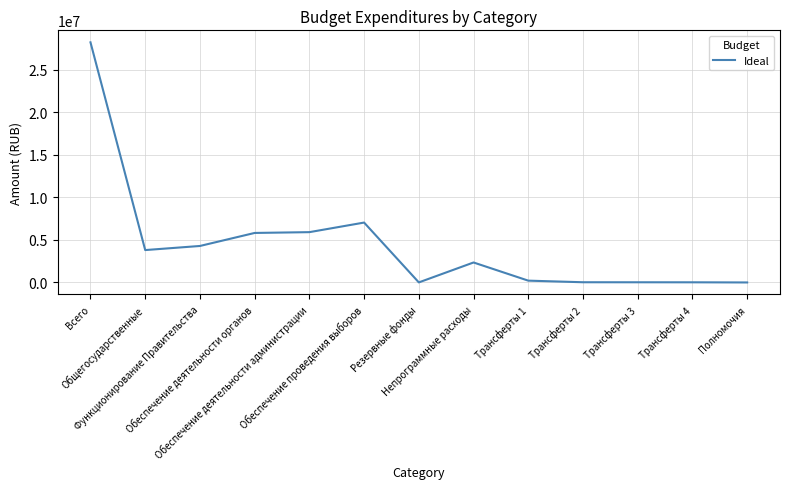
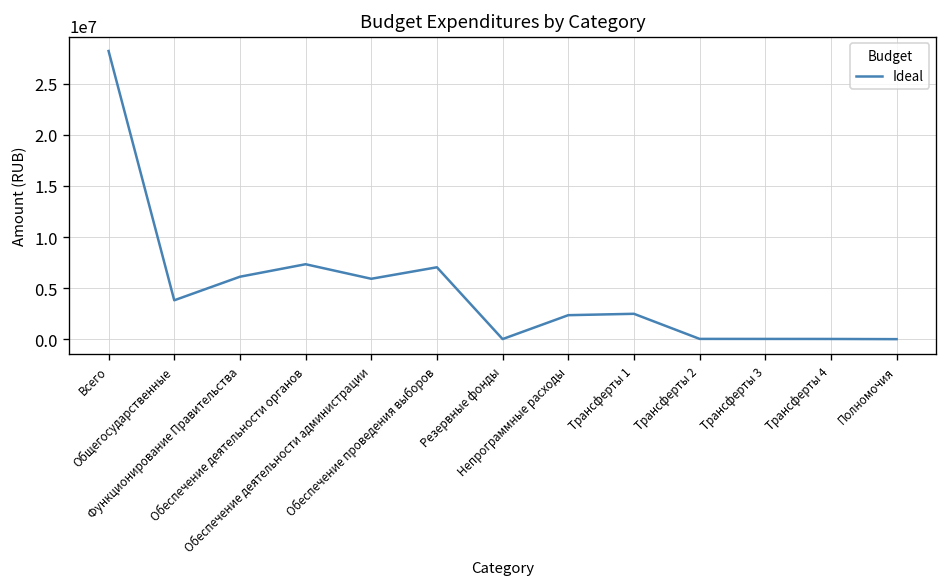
Функционирование Правительства: 4000000 -> 6000000
Обеспечение деятельности органов: 6000000 -> 7000000
Трансферты 1: 0 -> 2000000
